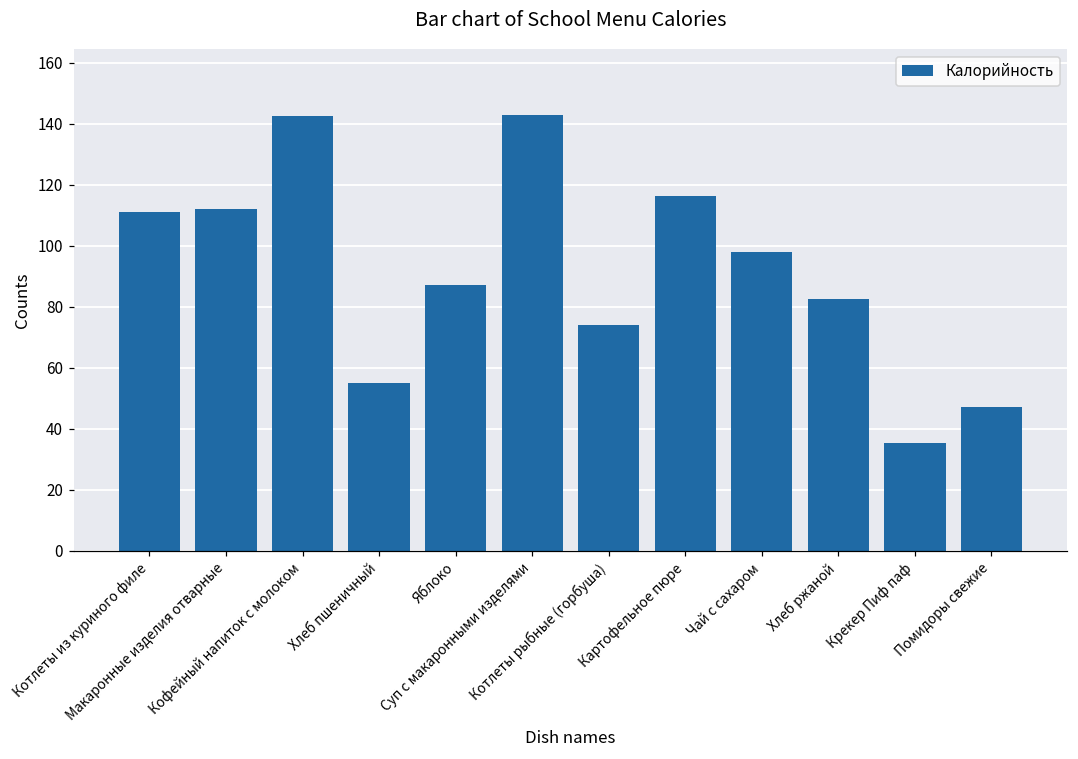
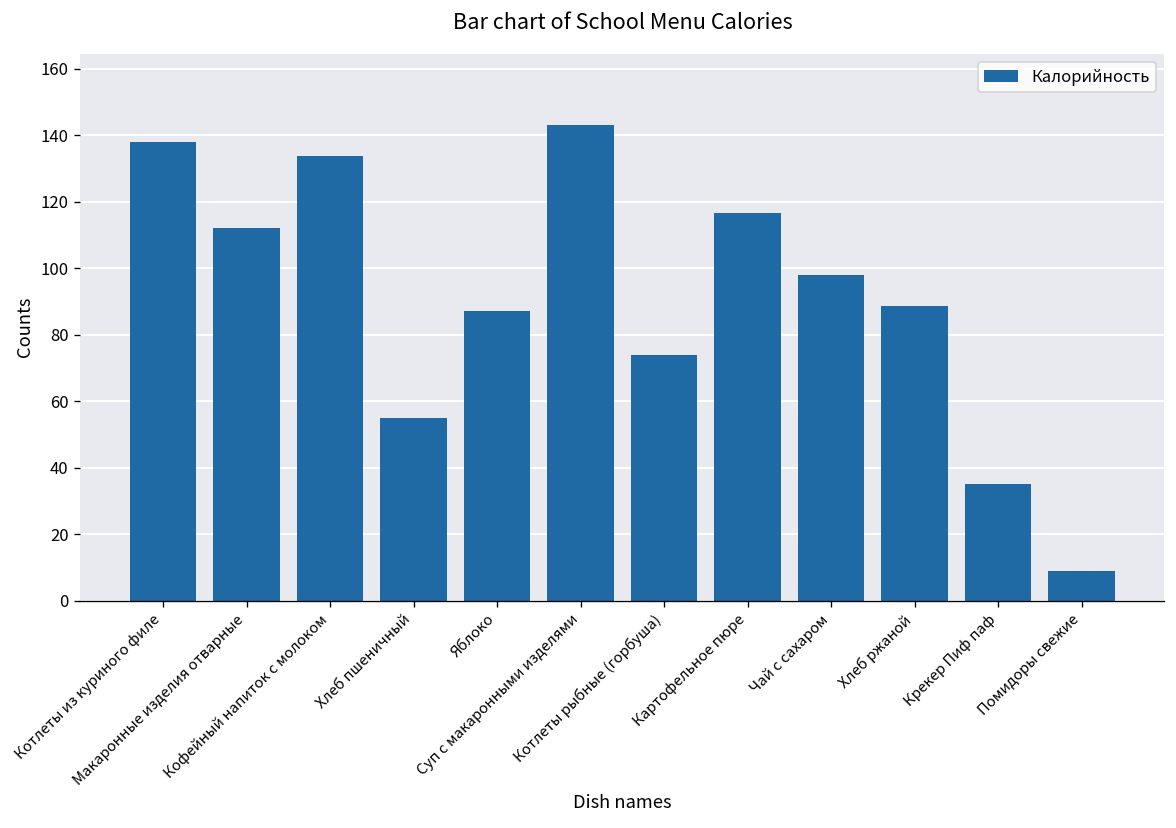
Котлеты из куриного филе: 111 -> 138
Кофейный напиток с молоком: 143 -> 134
Хлеб ржаной: 82 -> 89
Помидоры свежие: 47 -> 9
